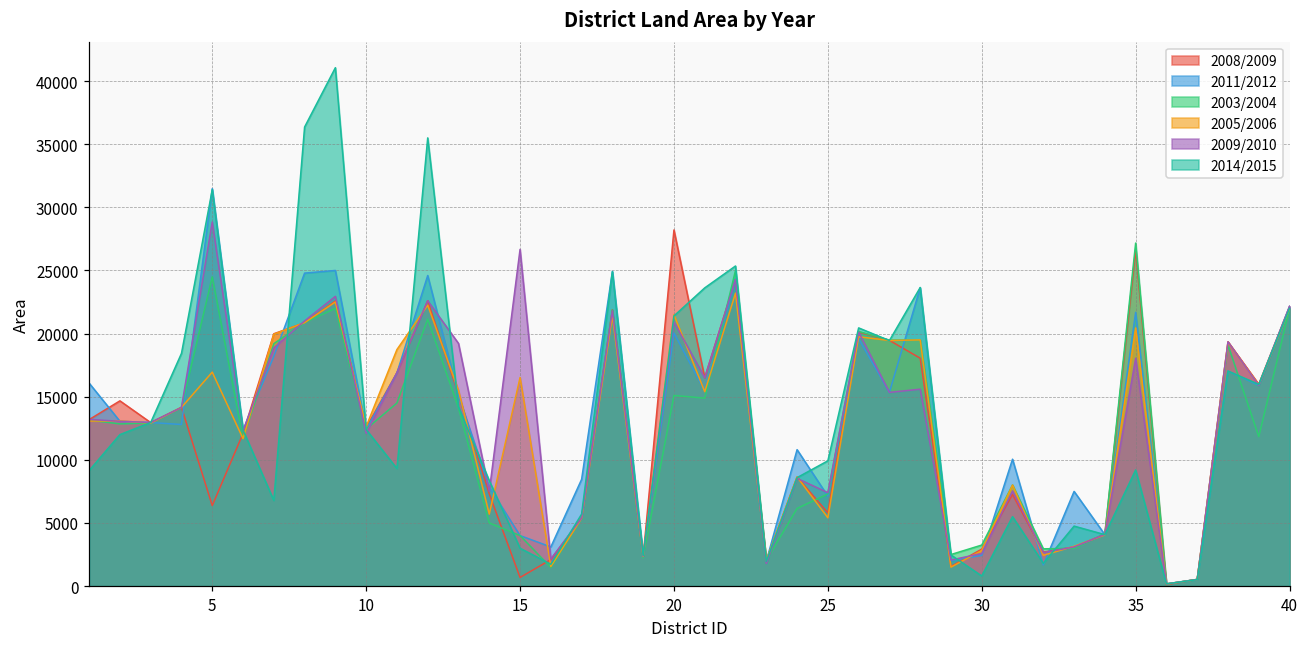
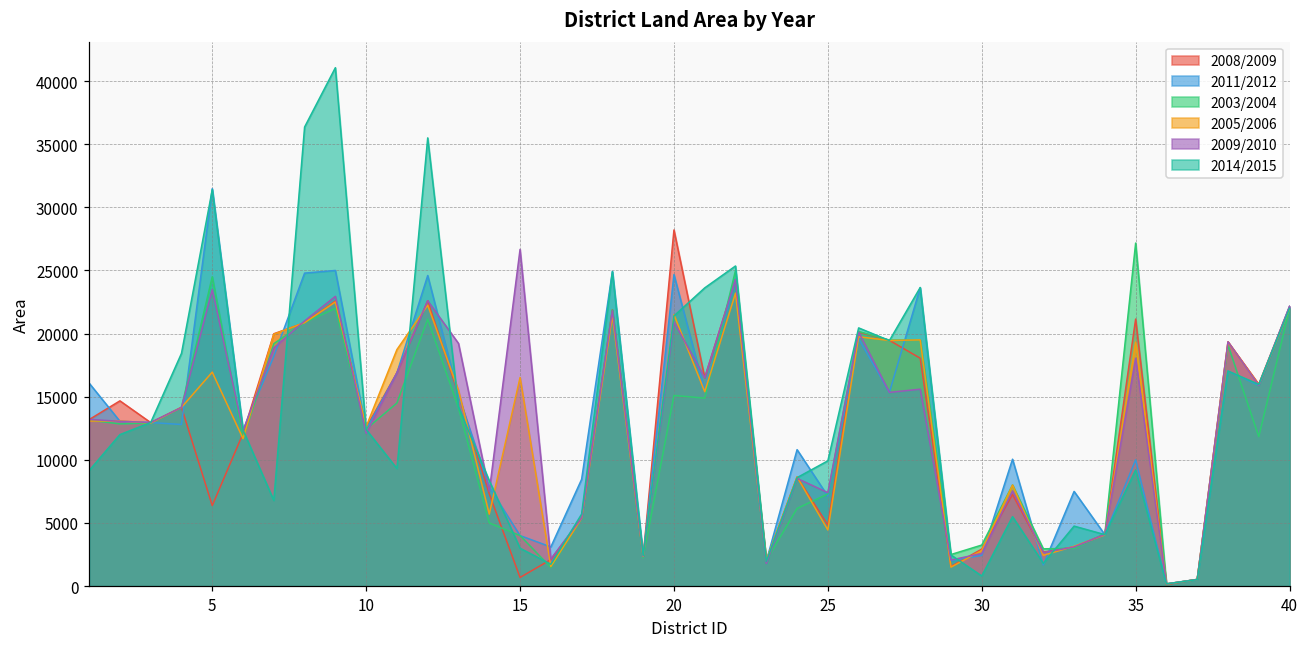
2009/2010, 5: 28800 -> 23500
2011/2012, 20: 20000 -> 24700
2008/2009, 25: 5800 -> 4800
2005/2006, 25: 5400 -> 4400
2008/2009, 35: 26600 -> 21200
2011/2012, 35: 21700 -> 10000
2005/2006, 35: 20500 -> 19300
